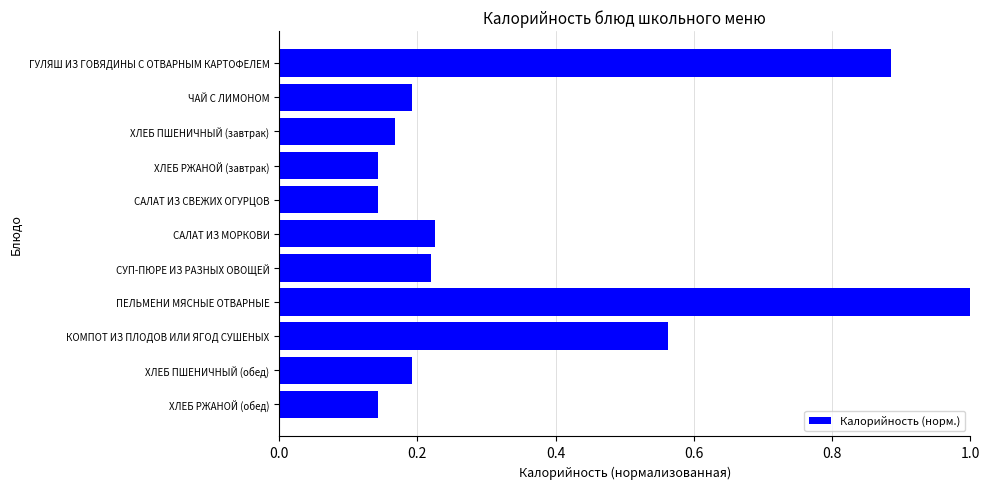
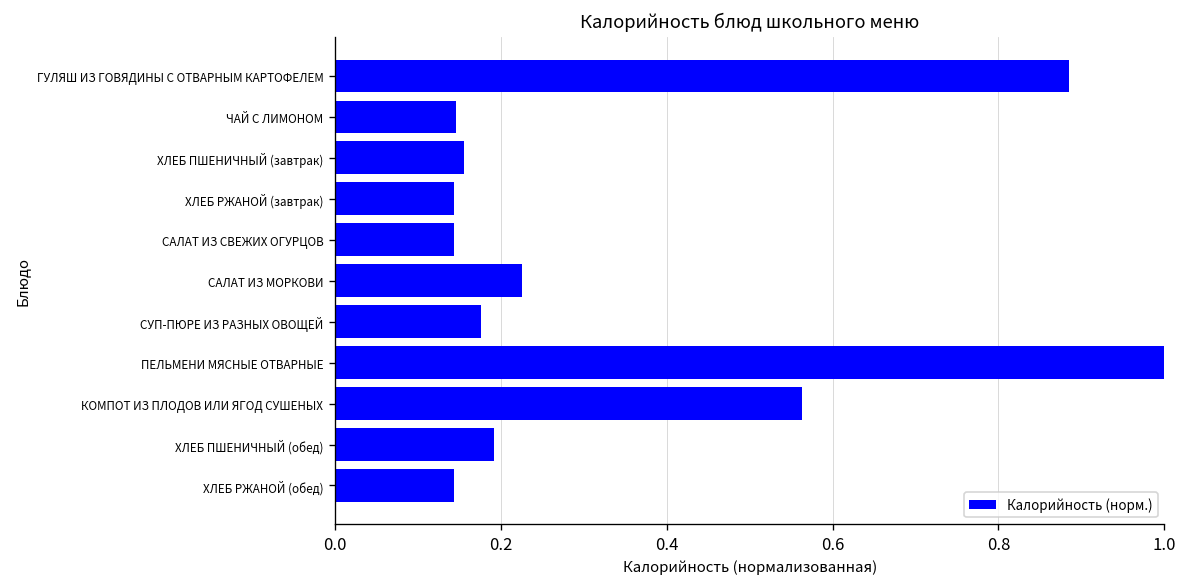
ЧАЙ С ЛИМОНОМ: 0.19 -> 0.15
ХЛЕБ ПШЕНИЧНЫЙ (завтрак): 0.17 -> 0.16
СУП-ПЮРЕ ИЗ РАЗНЫХ ОВОЩЕЙ: 0.22 -> 0.18
